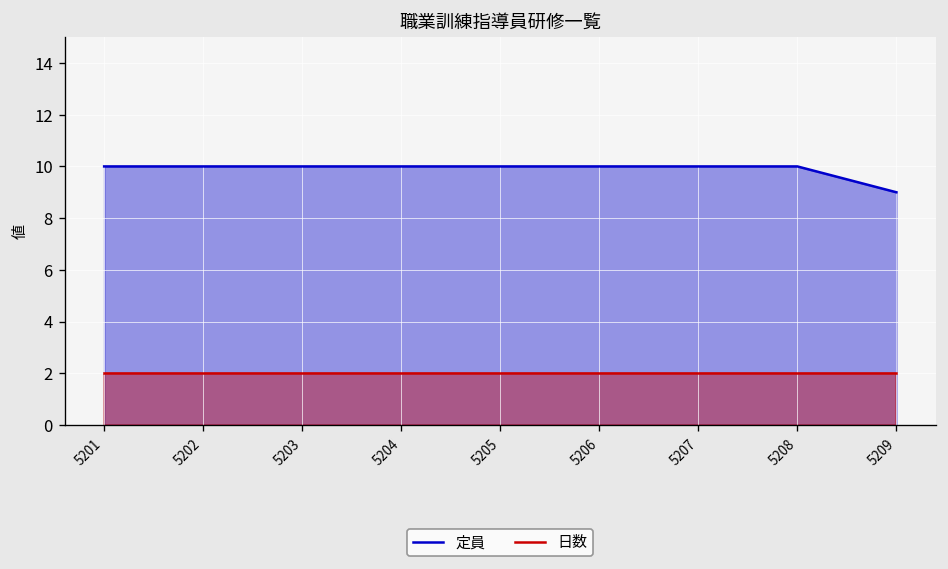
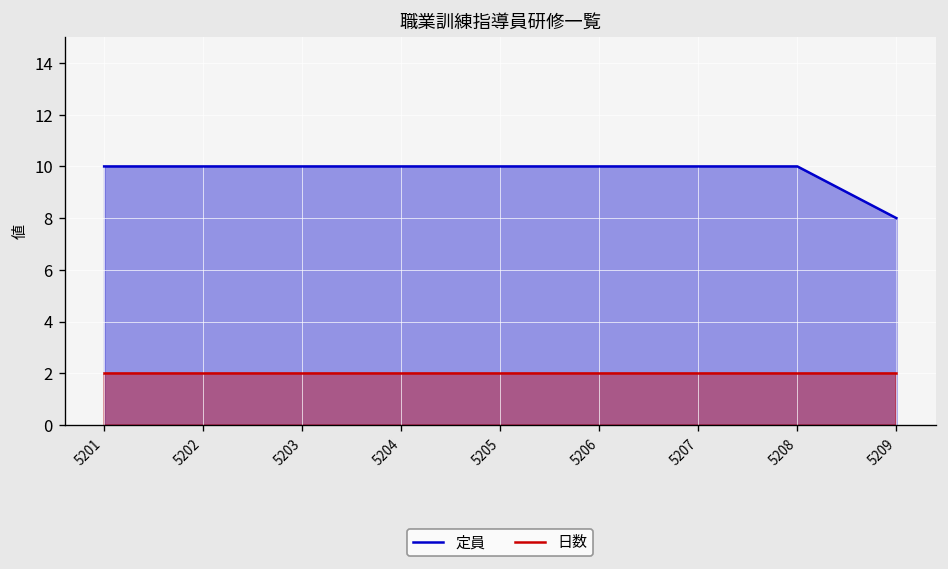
定員, 5209: 9 -> 8
